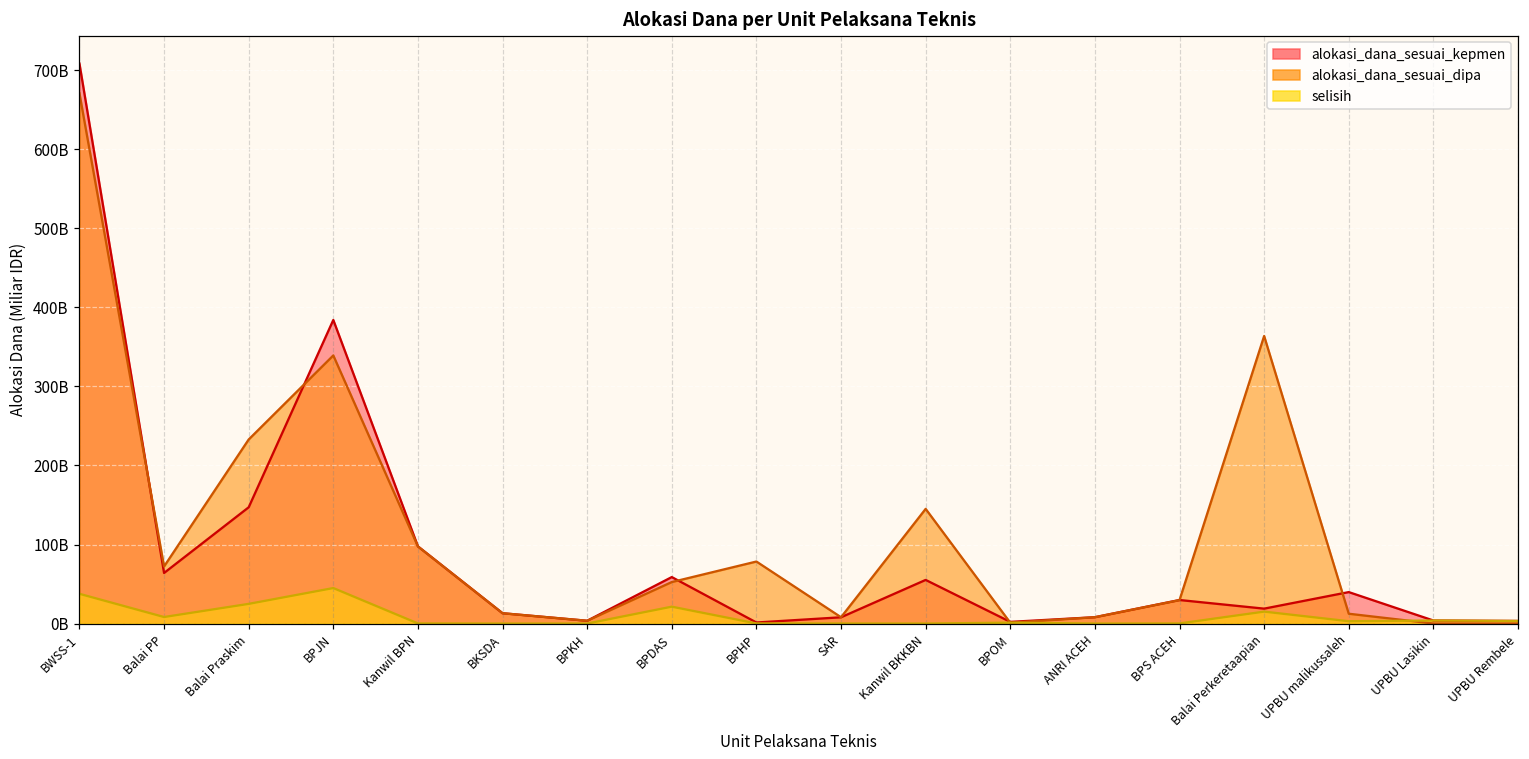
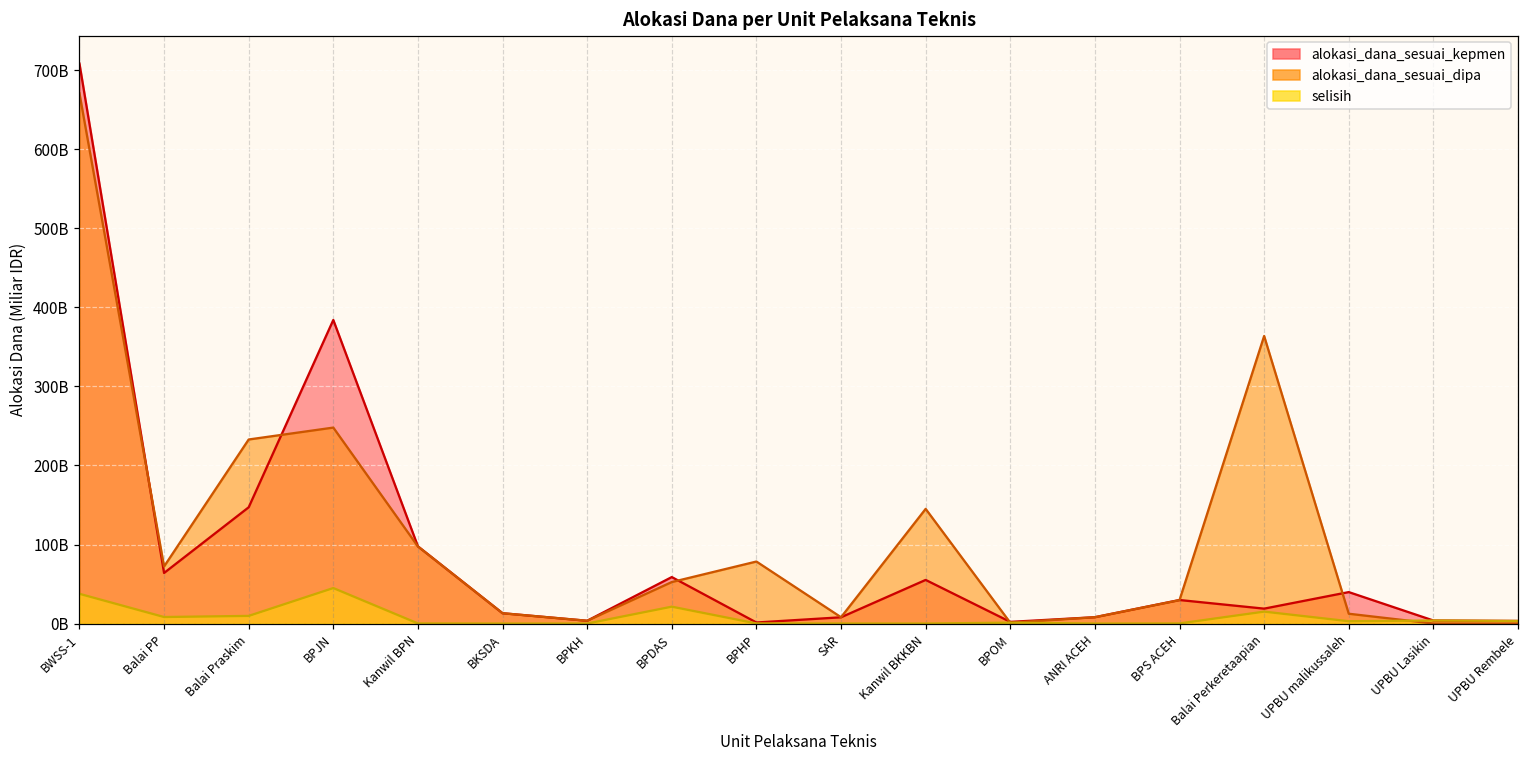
selisih, Balai Praskim: 20000000000 -> 10000000000
alokasi_dana_sesuai_dipa, BPJN: 340000000000 -> 250000000000
